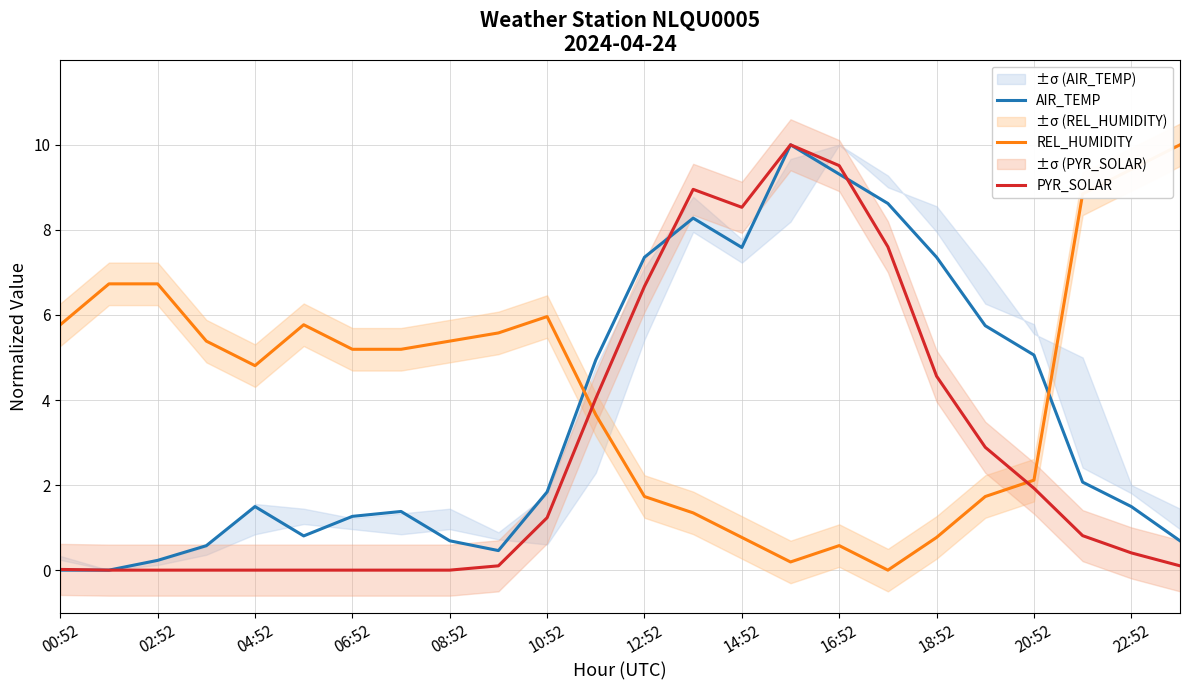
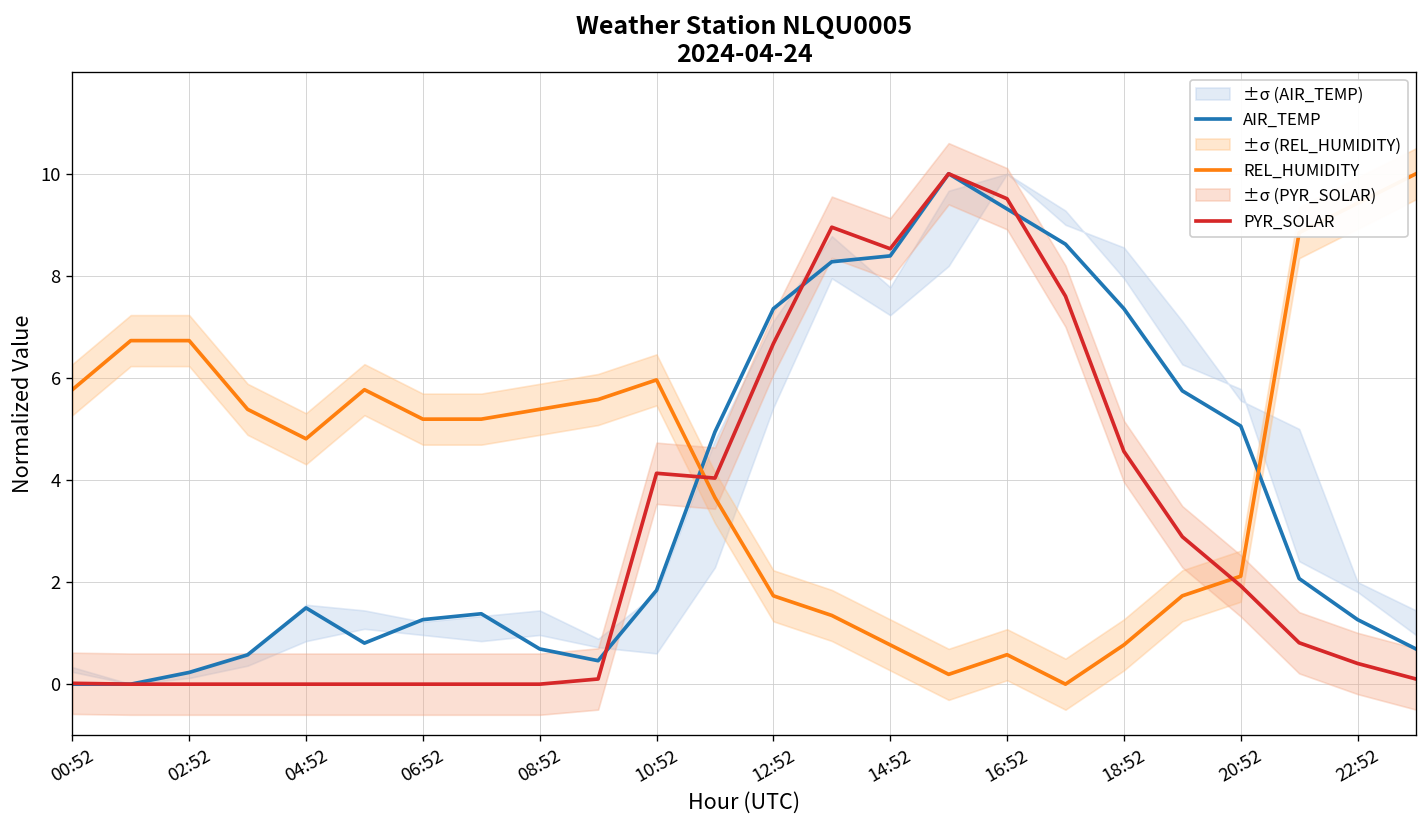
PYR_SOLAR, 10:52: 1.2 -> 4.1
AIR_TEMP, 14:52: 7.6 -> 8.4
AIR_TEMP, 22:52: 1.5 -> 1.3
